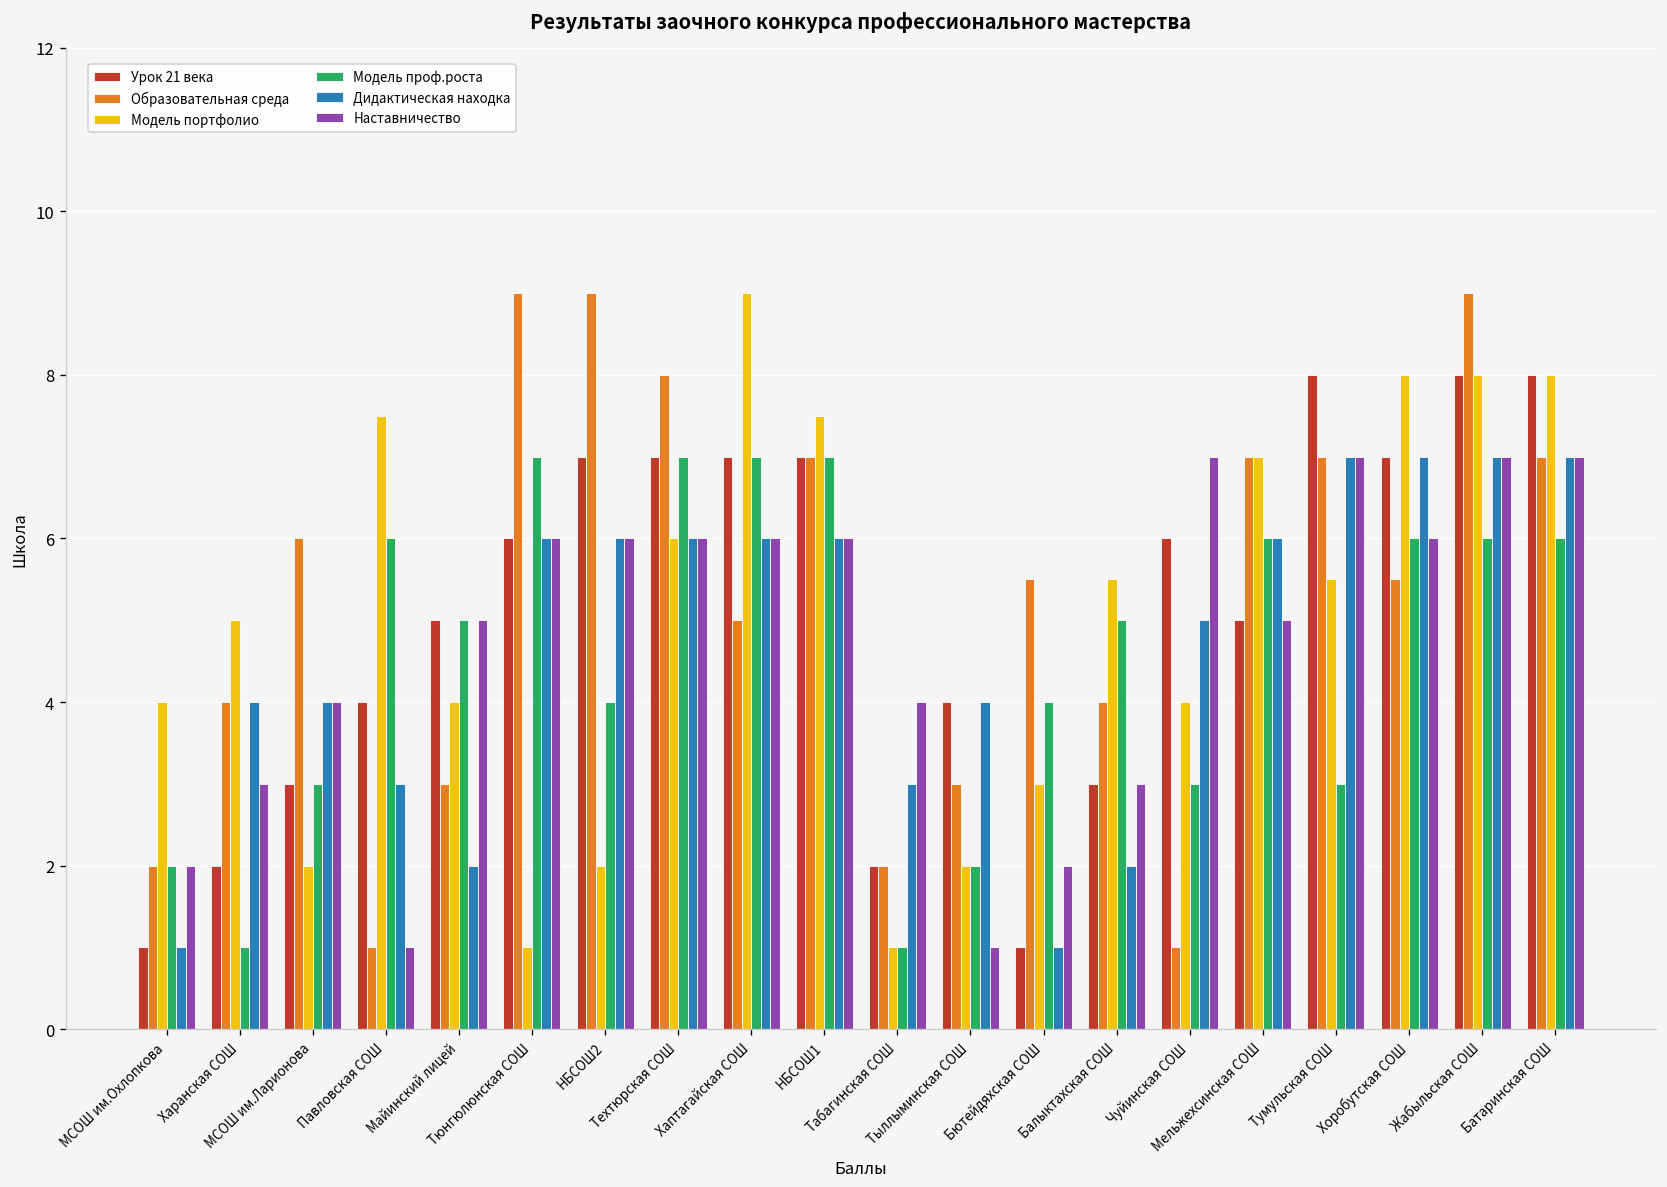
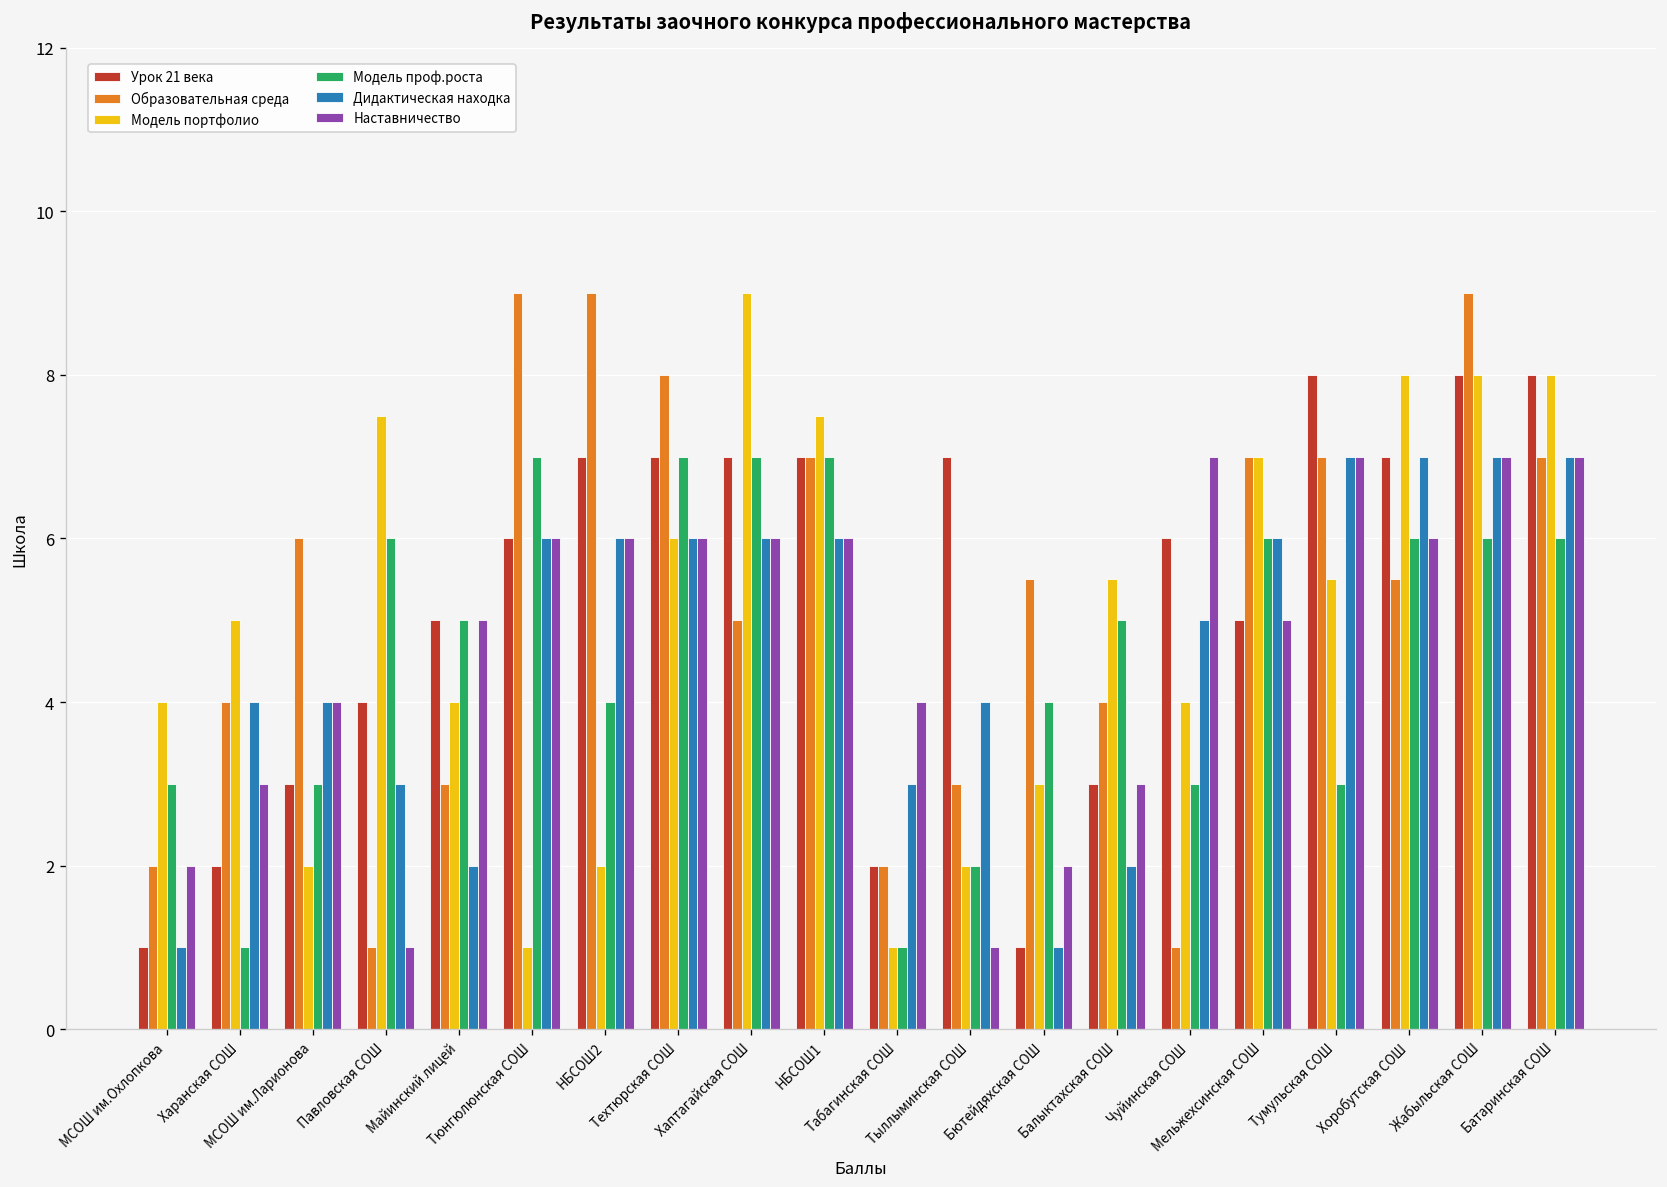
Модель проф.роста, МСОШ им.Охлопкова: 2 -> 3
Урок 21 века, Тыллыминская СОШ: 4 -> 7
